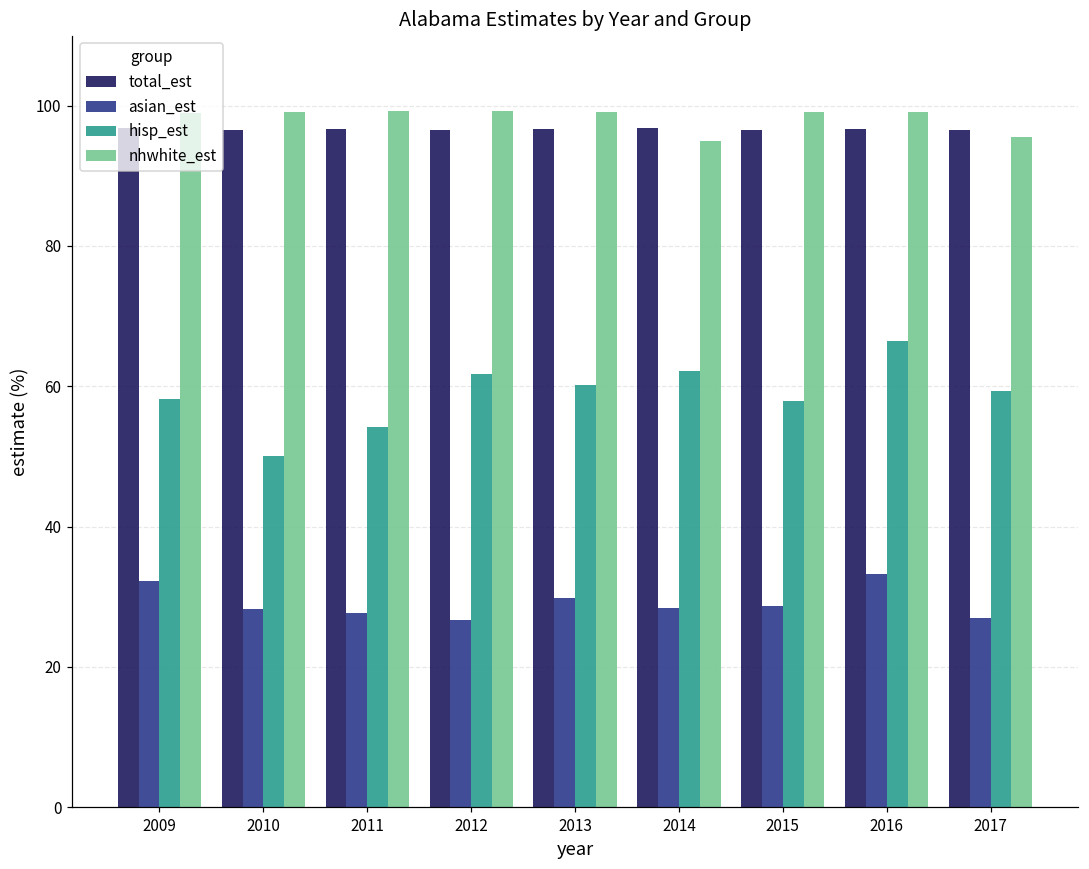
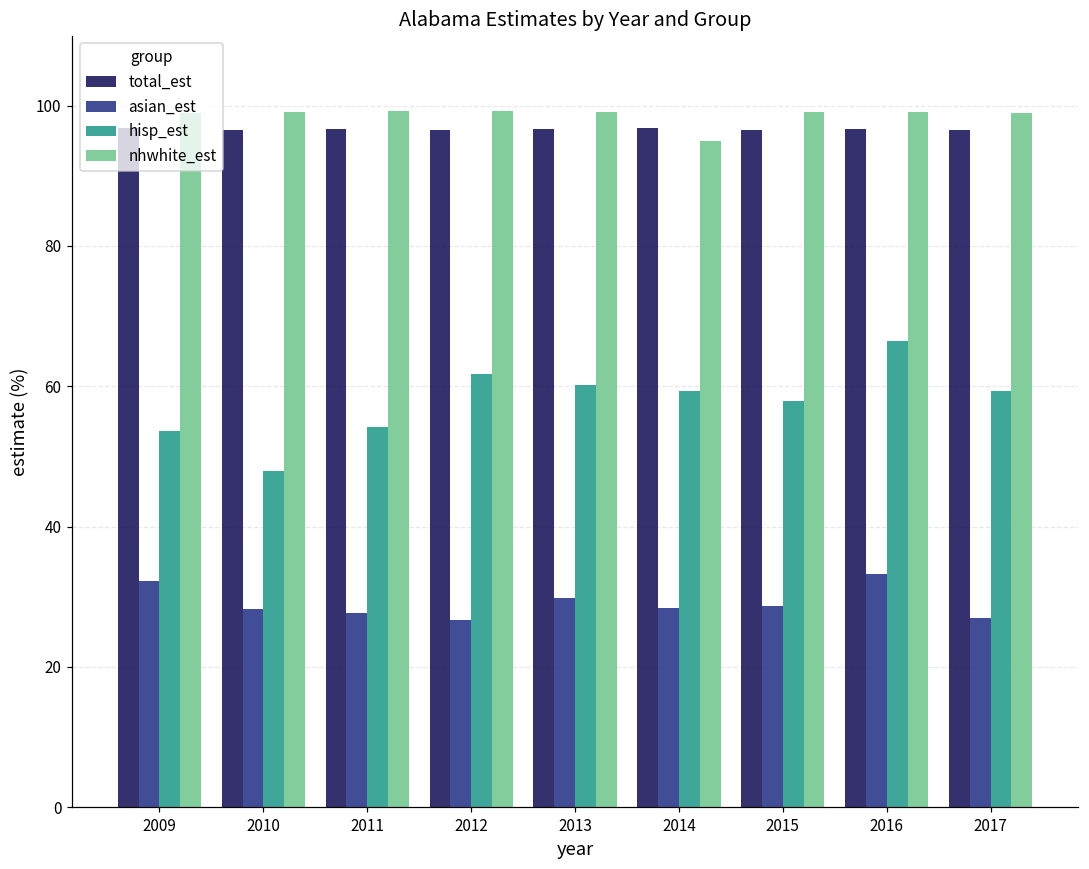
hisp_est, 2009: 58 -> 54
hisp_est, 2010: 50 -> 48
hisp_est, 2014: 62 -> 59
nhwhite_est, 2017: 96 -> 99
